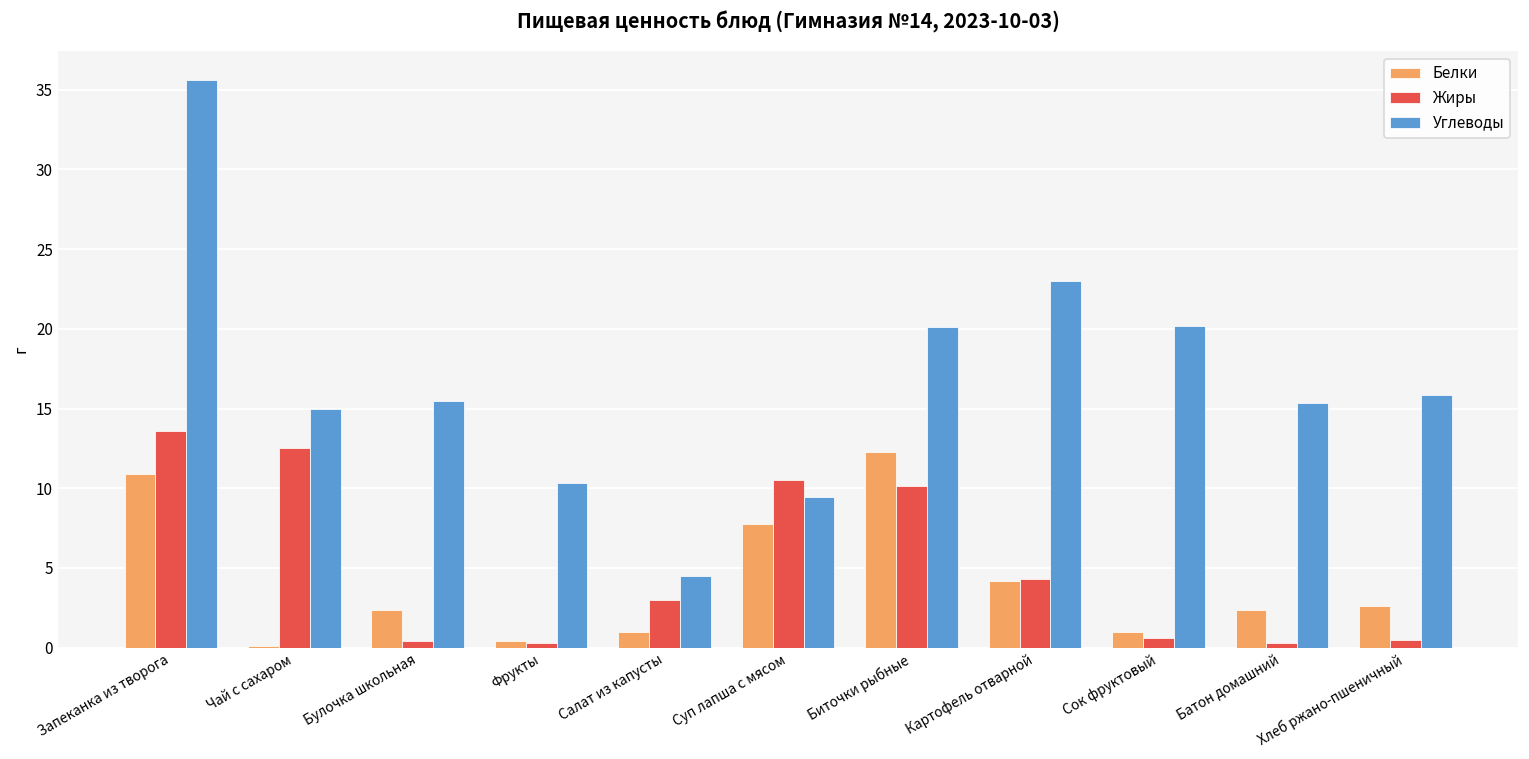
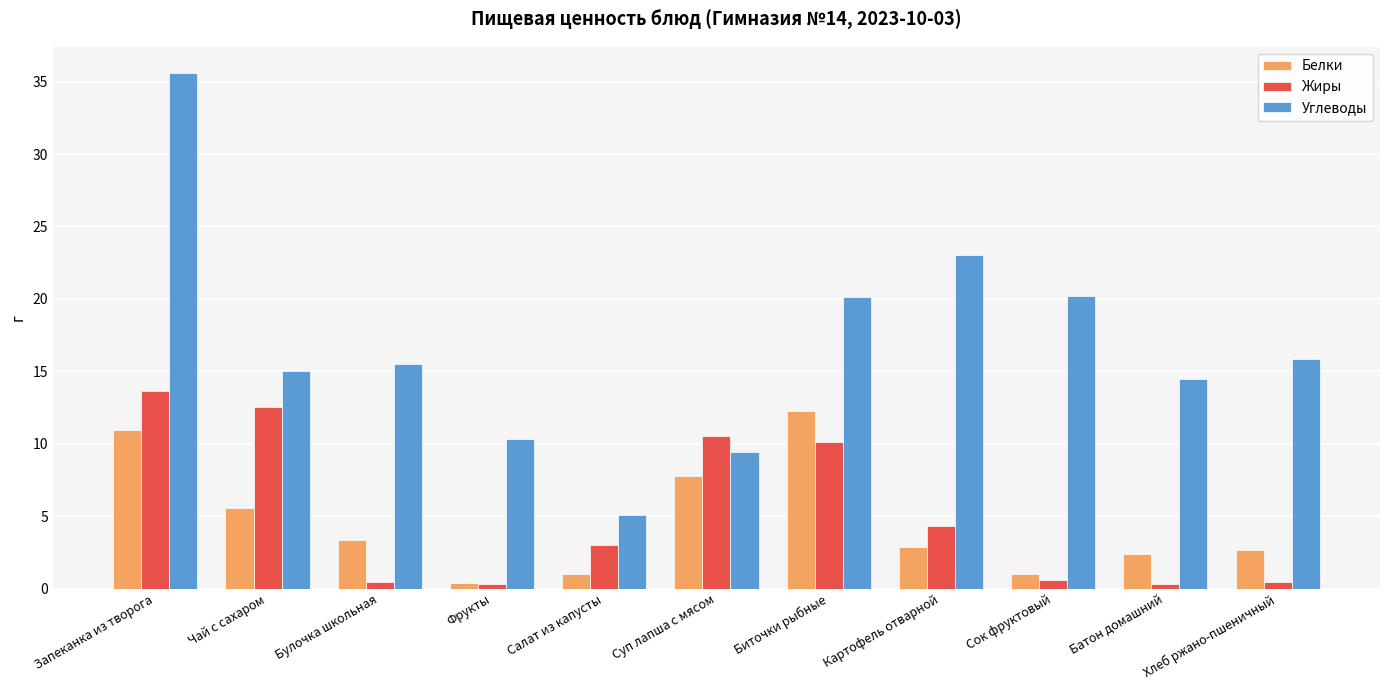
Белки, Чай с сахаром: 0.1 -> 5.6
Белки, Булочка школьная: 2.3 -> 3.3
Углеводы, Салат из капусты: 4.5 -> 5.1
Белки, Картофель отварной: 4.2 -> 2.9
Углеводы, Батон домашний: 15.3 -> 14.5
